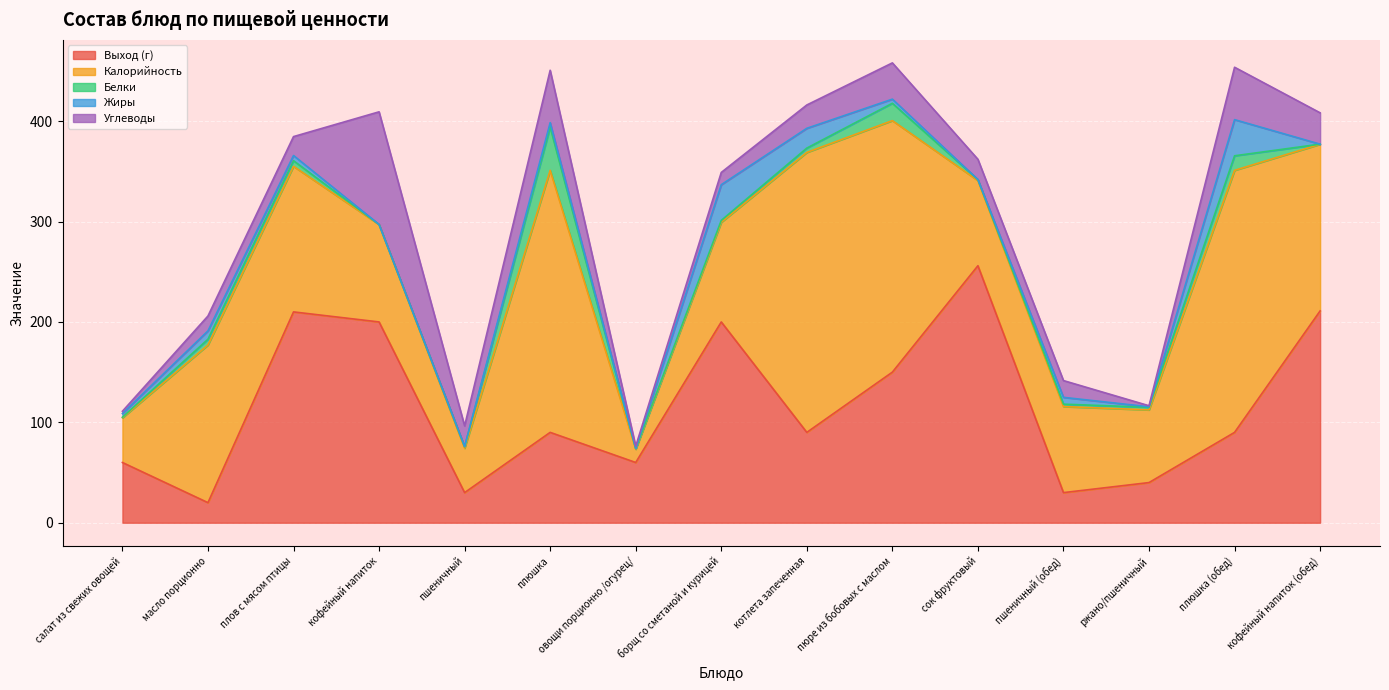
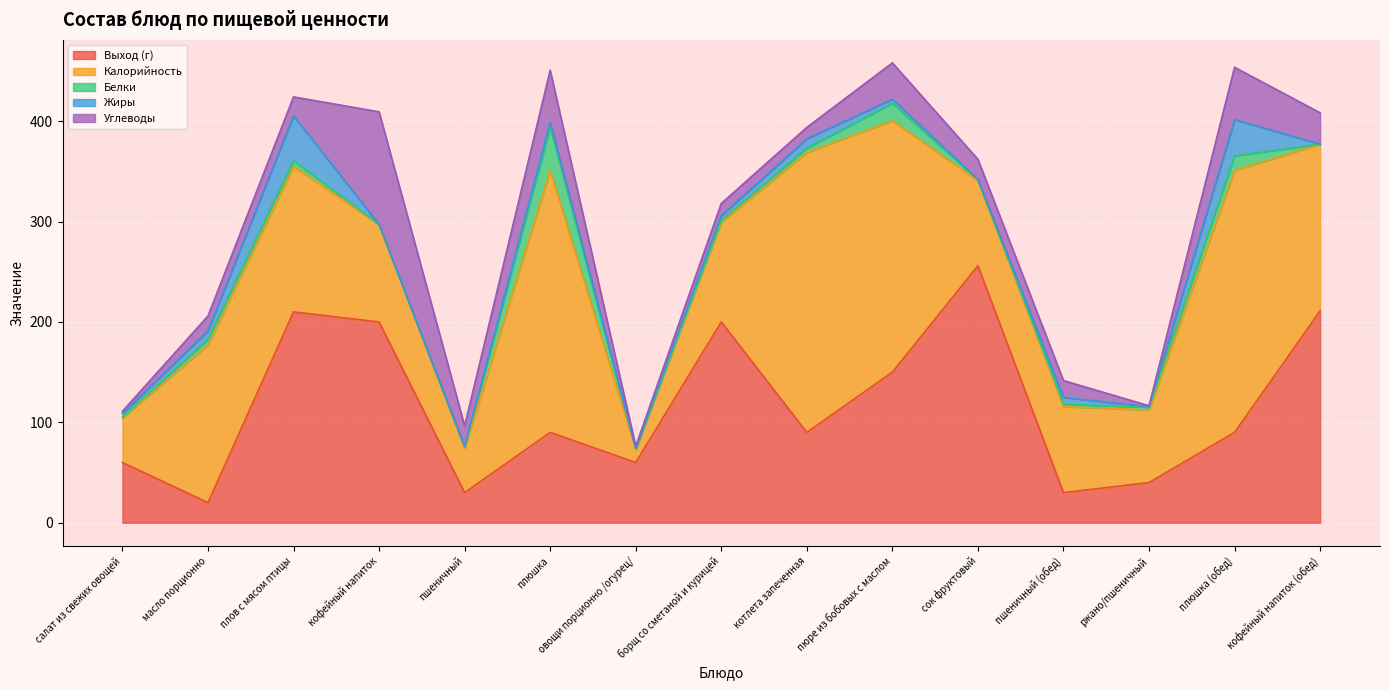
Жиры, плов с мясом птицы: 5 -> 45
Жиры, борщ со сметаной и курицей: 36 -> 5
Жиры, котлета запеченная: 20 -> 9
Углеводы, котлета запеченная: 23 -> 11
